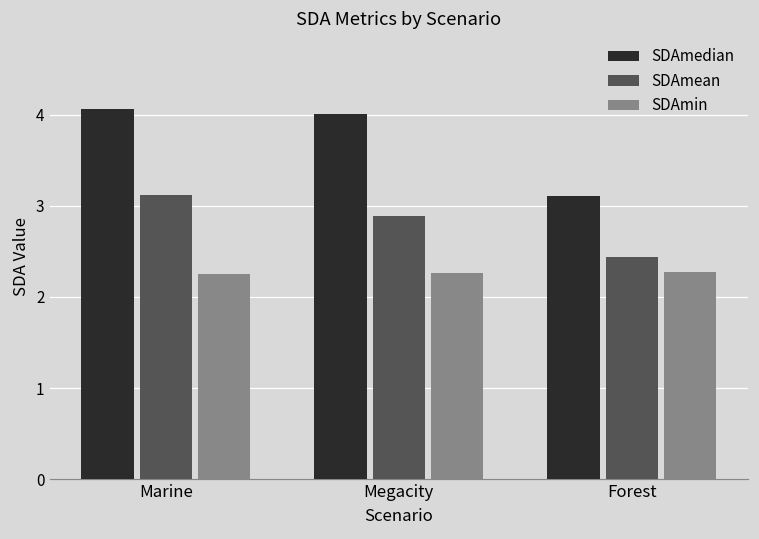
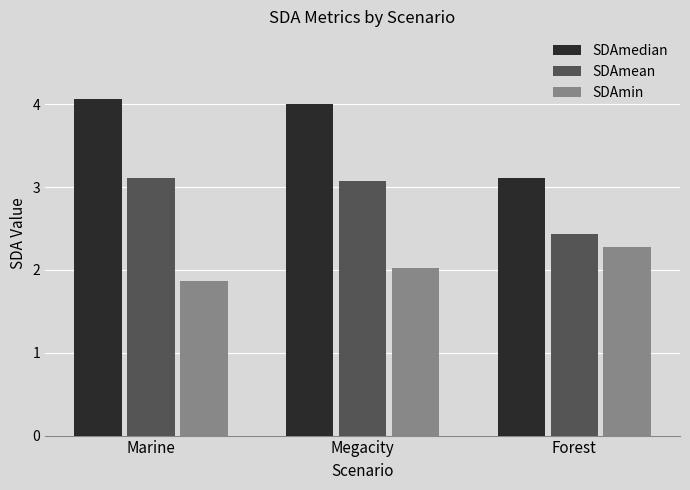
SDAmin, Marine: 2.3 -> 1.9
SDAmean, Megacity: 2.9 -> 3.1
SDAmin, Megacity: 2.3 -> 2.0
